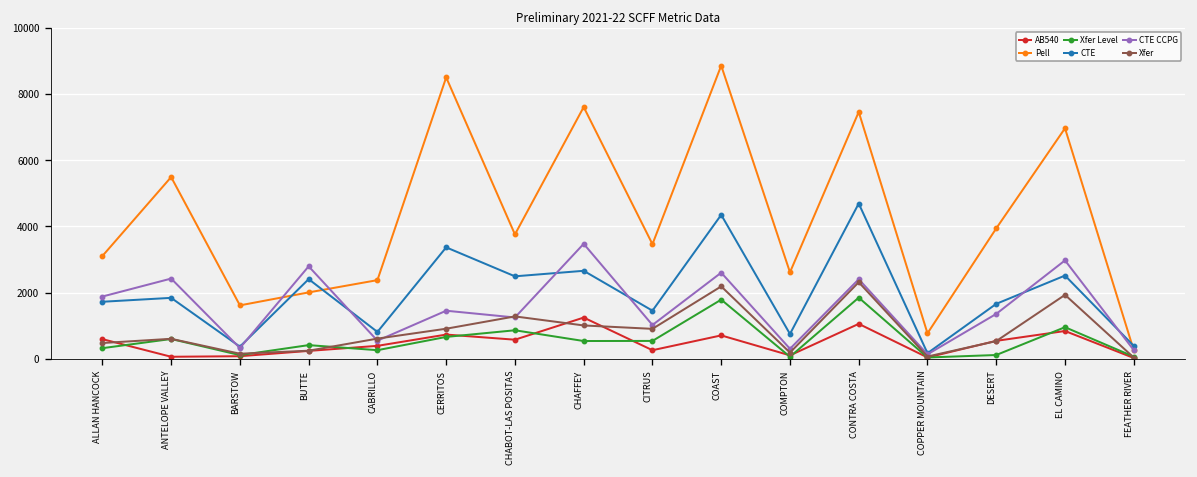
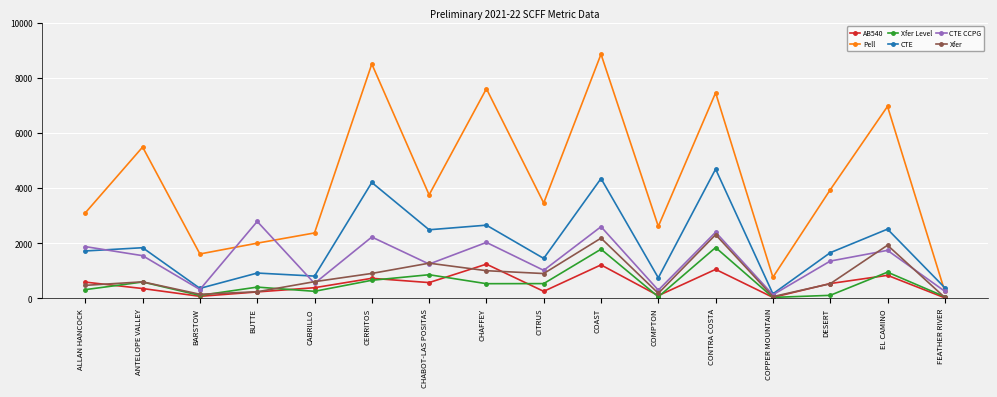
AB540, ANTELOPE VALLEY: 100 -> 400
CTE CCPG, ANTELOPE VALLEY: 2400 -> 1600
CTE, BUTTE: 2400 -> 900
CTE, CERRITOS: 3400 -> 4200
CTE CCPG, CERRITOS: 1500 -> 2200
CTE CCPG, CHAFFEY: 3500 -> 2000
AB540, COAST: 700 -> 1200
CTE CCPG, EL CAMINO: 3000 -> 1700
